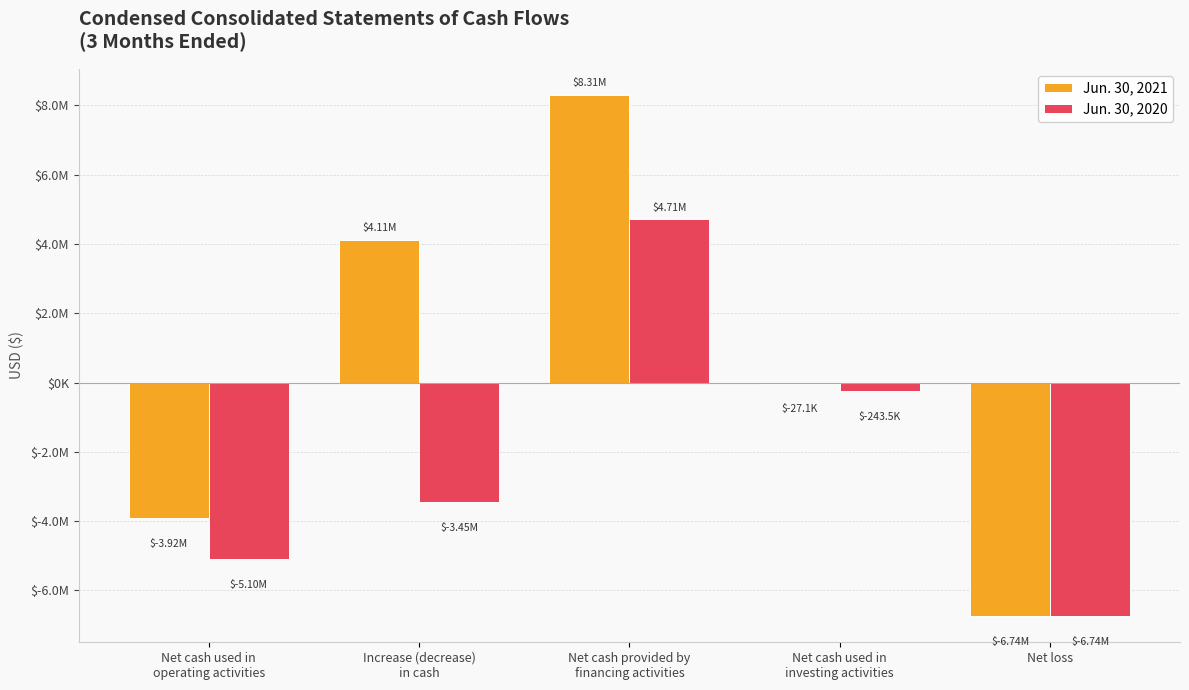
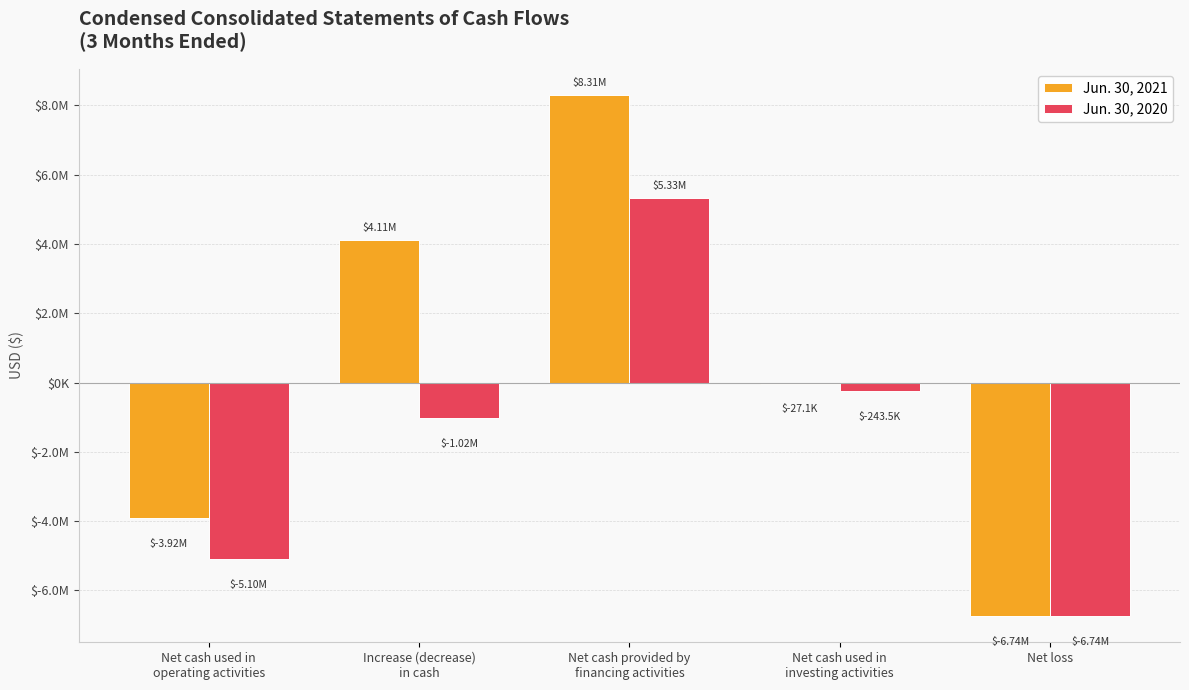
Jun. 30, 2020, Increase (decrease) in cash: $-3.45M -> $-1.02M
Jun. 30, 2020, Net cash provided by financing activities: $4.71M -> $5.33M
